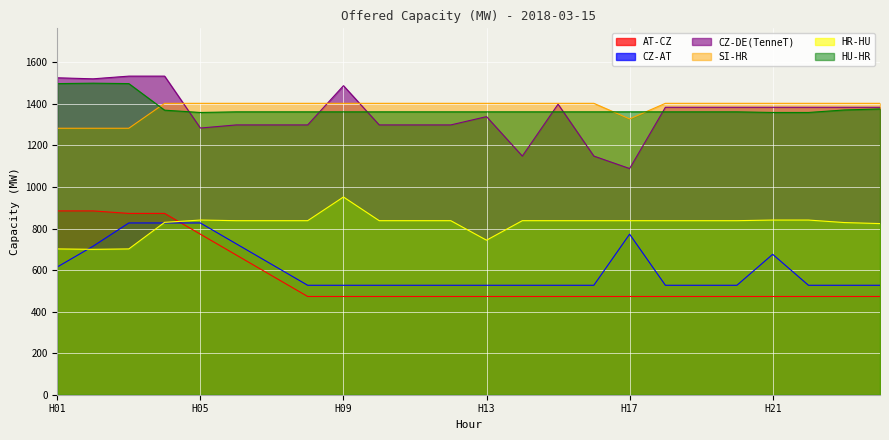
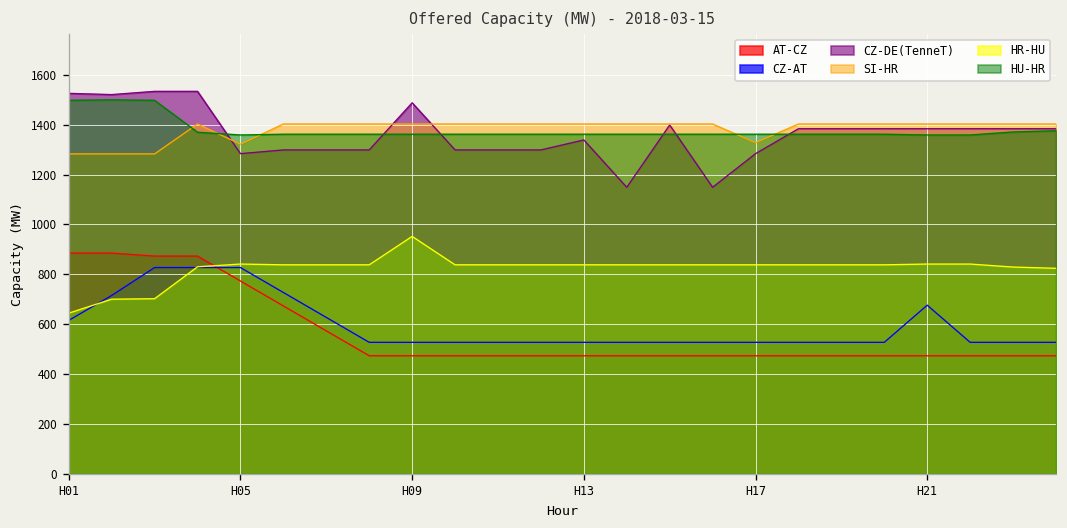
HR-HU, H01: 700 -> 640
SI-HR, H05: 1400 -> 1320
HR-HU, H13: 740 -> 840
CZ-AT, H17: 770 -> 530
CZ-DE(TenneT), H17: 1090 -> 1280
